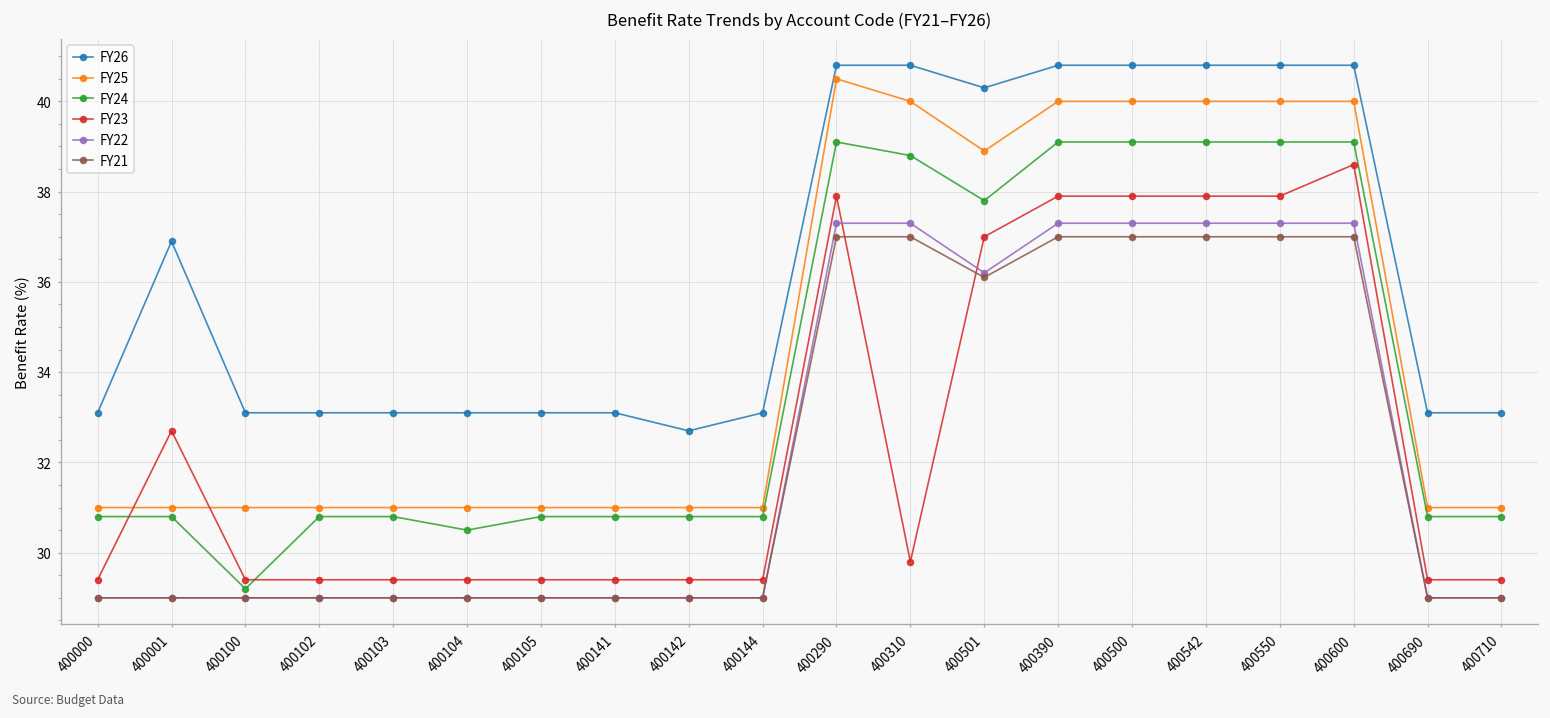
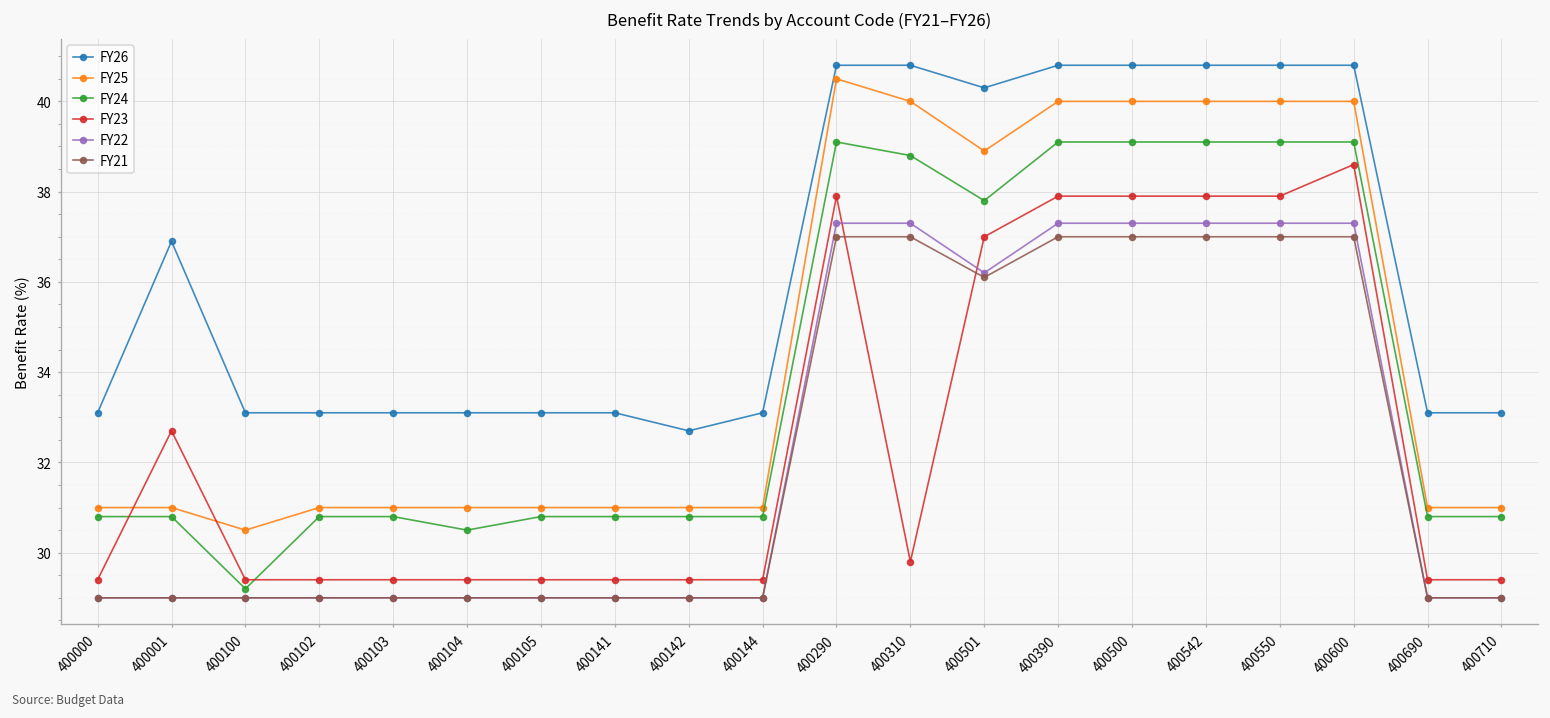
FY25, 400100: 31.0 -> 30.5
